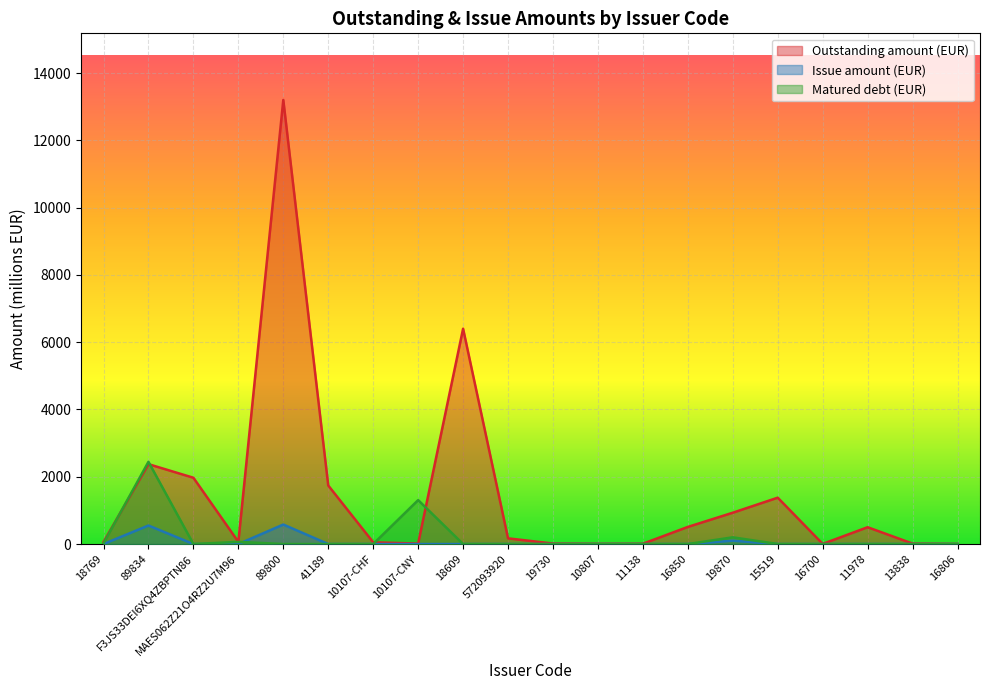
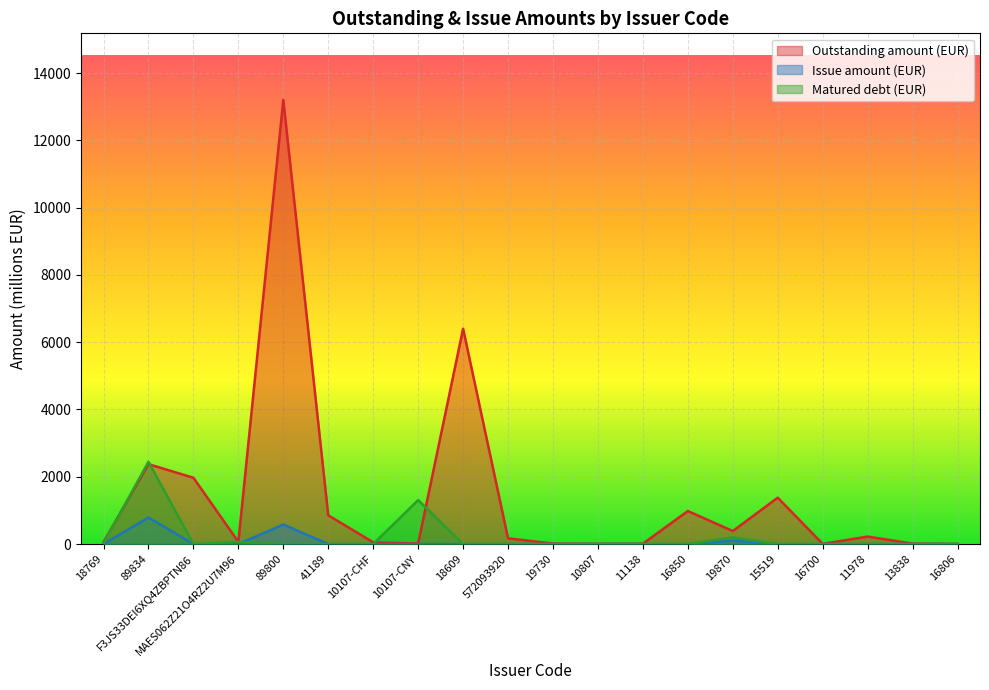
Issue amount (EUR), 89834: 600 -> 800
Outstanding amount (EUR), 41189: 1700 -> 900
Outstanding amount (EUR), 16850: 500 -> 1000
Outstanding amount (EUR), 19870: 900 -> 400
Outstanding amount (EUR), 11978: 500 -> 200
